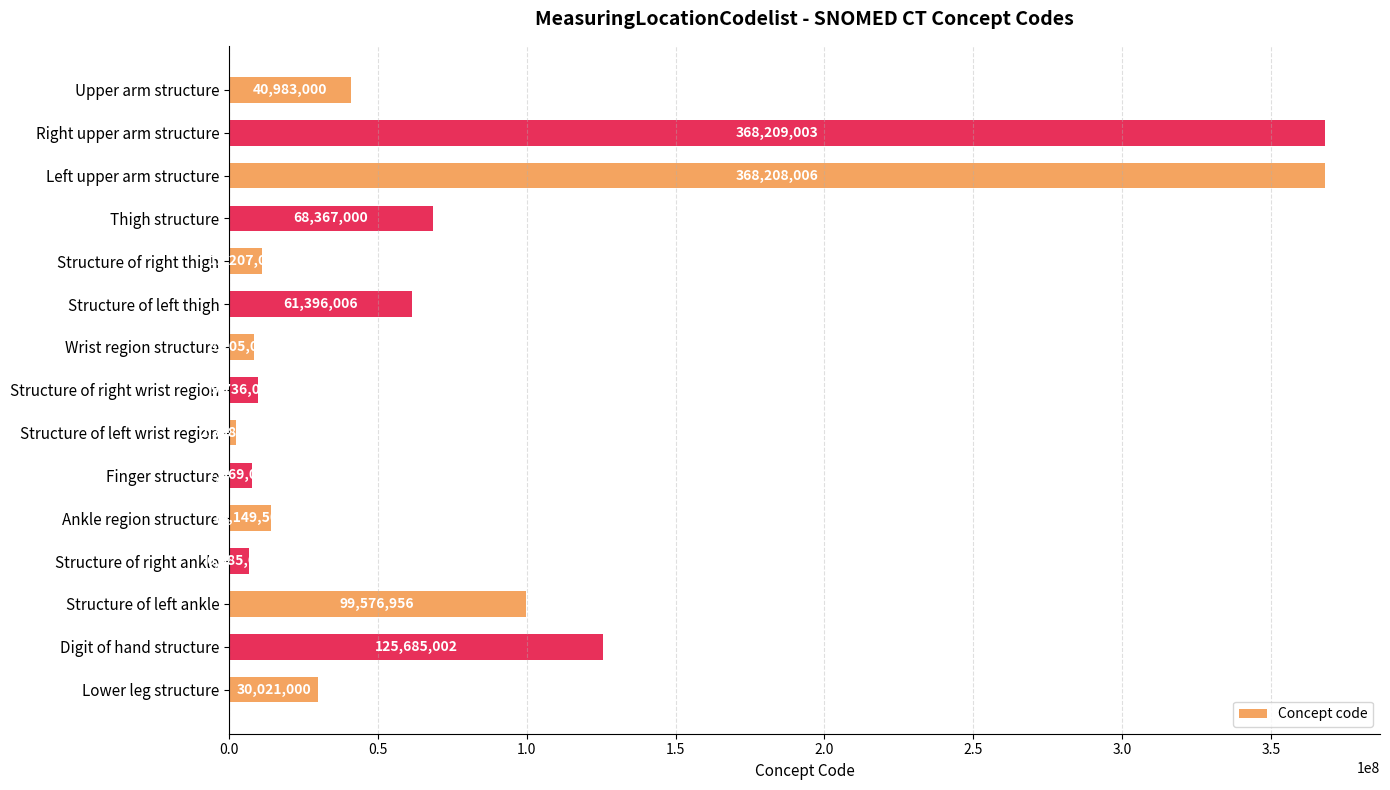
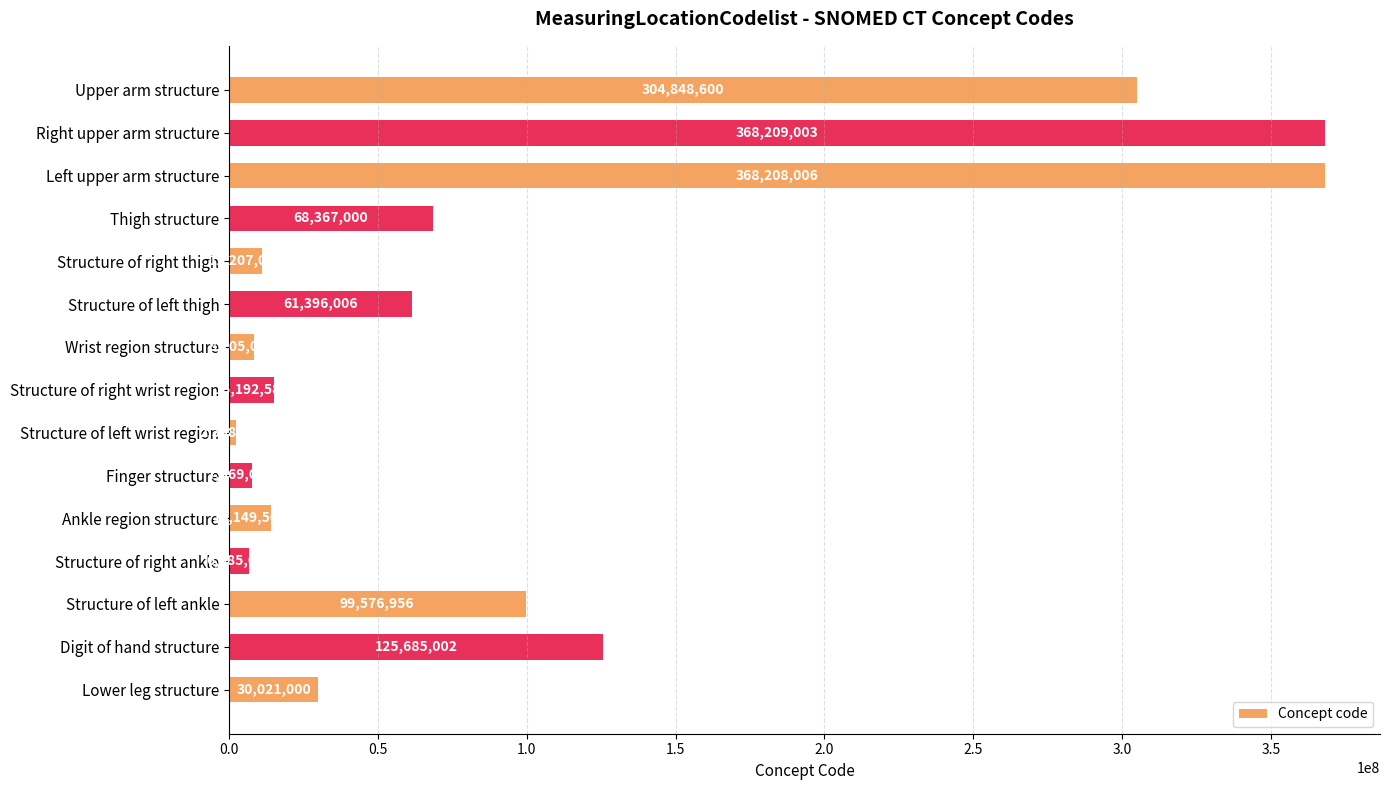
Upper arm structure: 40,983,000 -> 304,848,600
Structure of right wrist region: 10000000 -> 15000000
